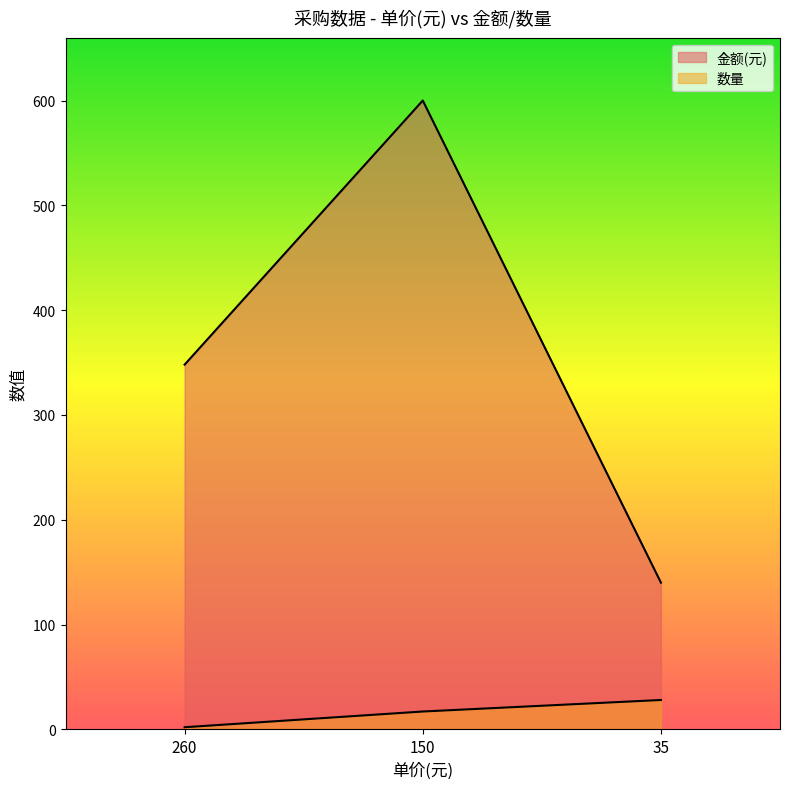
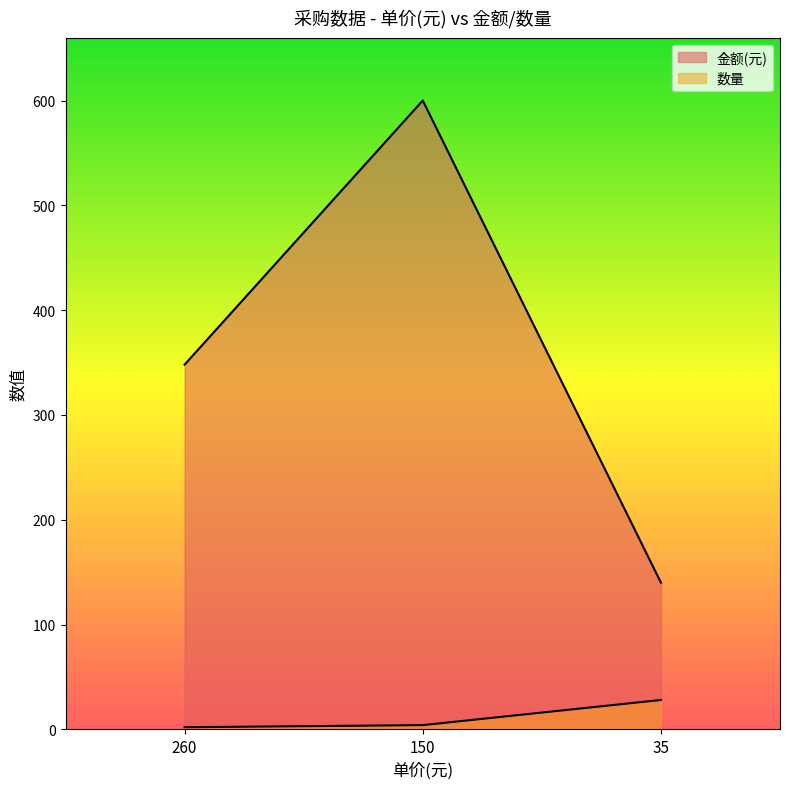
数量, 150: 17 -> 4
